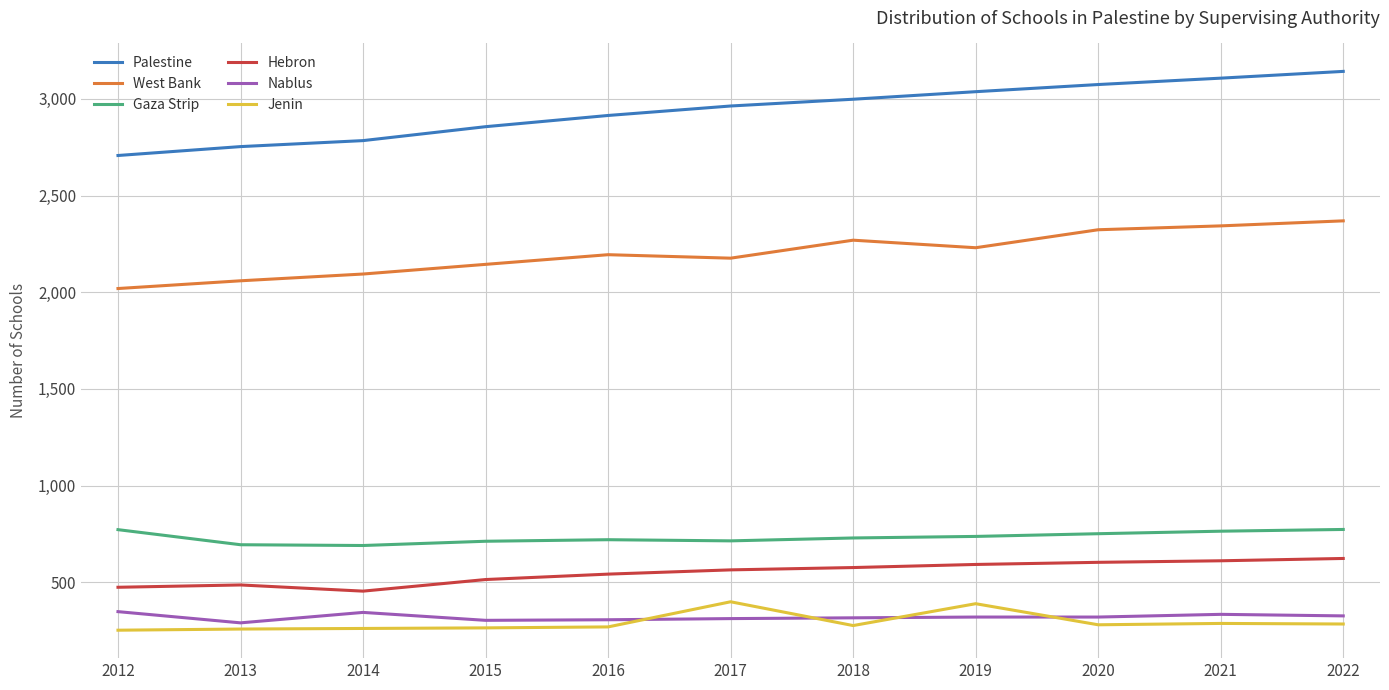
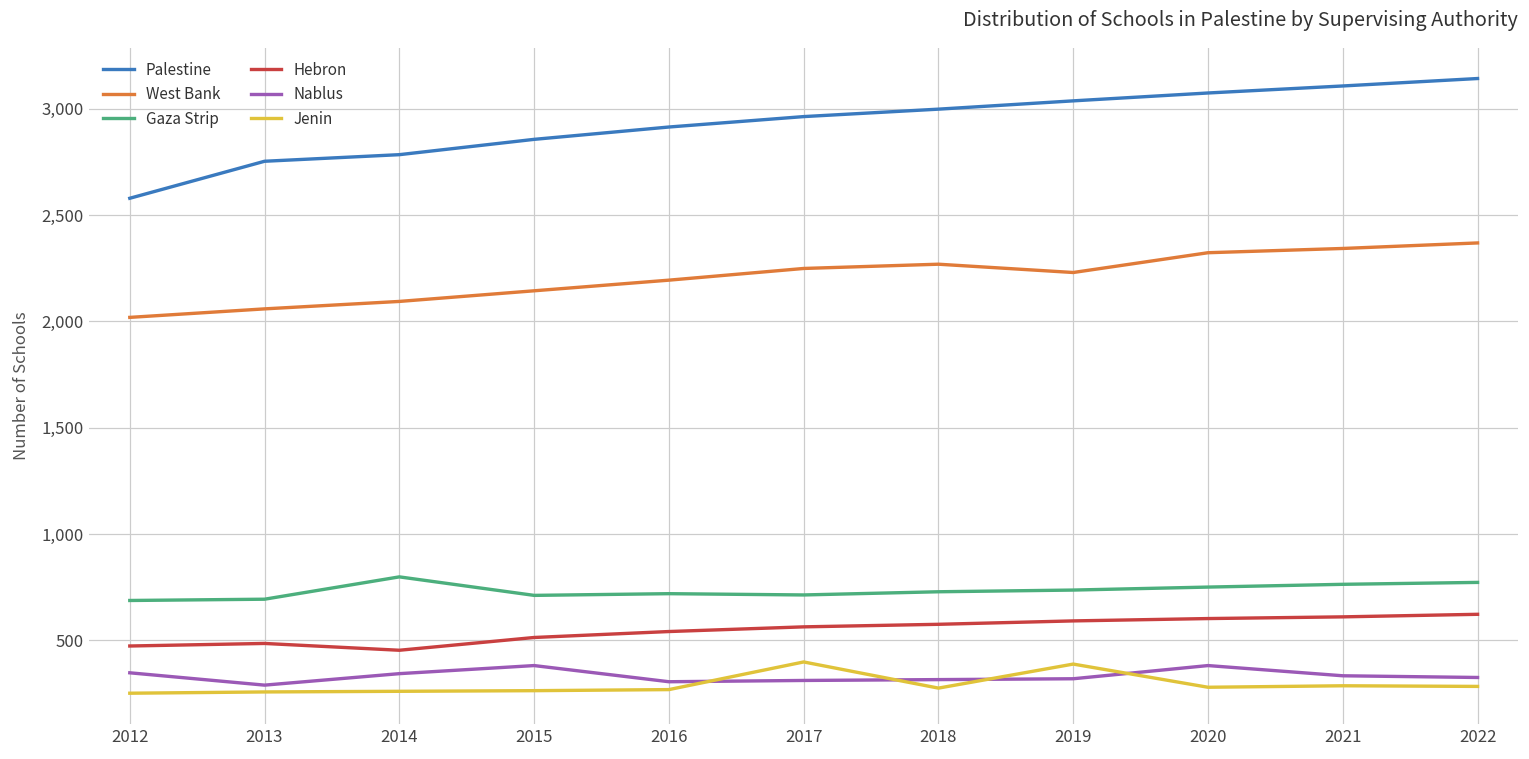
Palestine, 2012: 2,710 -> 2,580
Gaza Strip, 2012: 770 -> 690
Gaza Strip, 2014: 690 -> 800
Nablus, 2015: 300 -> 380
West Bank, 2017: 2,180 -> 2,250
Nablus, 2020: 320 -> 380
